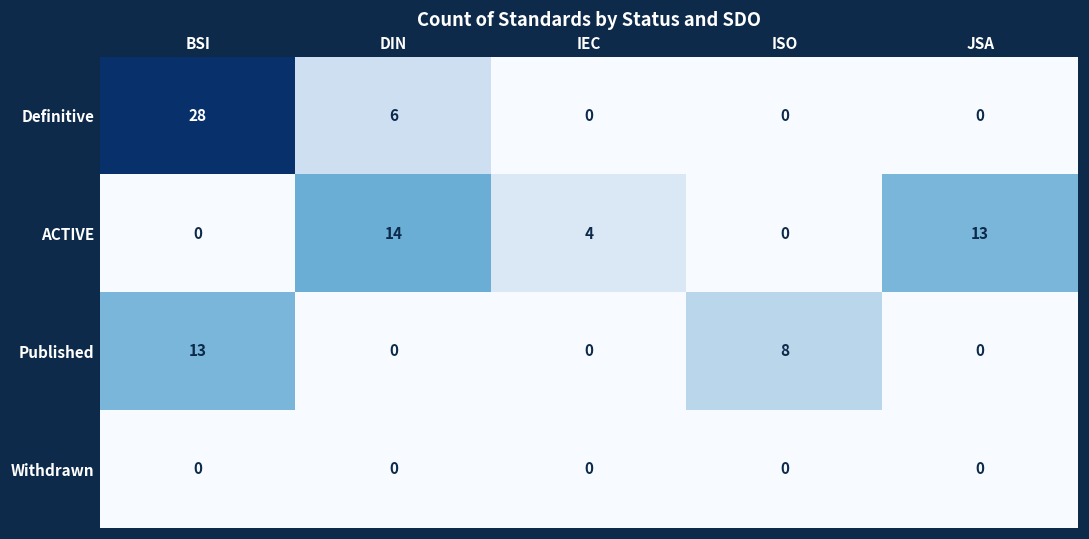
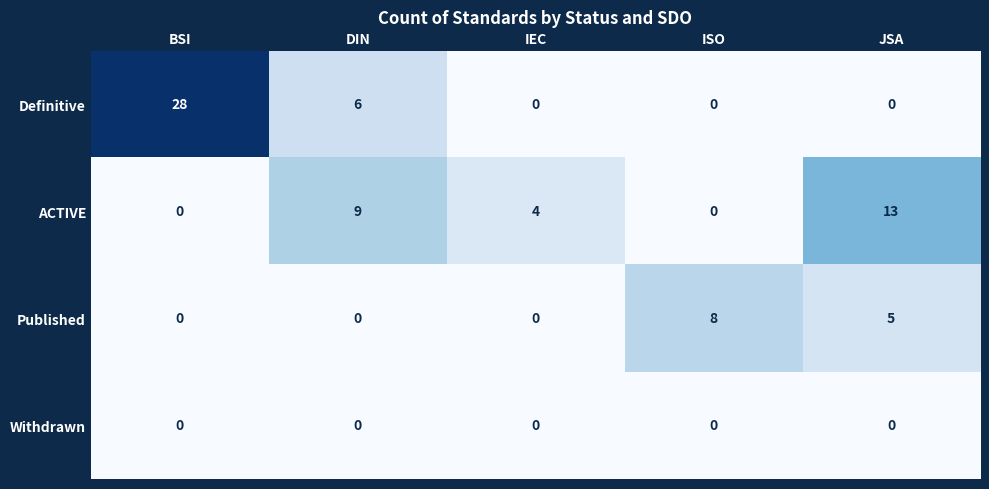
ACTIVE, DIN: 14 -> 9
Published, BSI: 13 -> 0
Published, JSA: 0 -> 5
